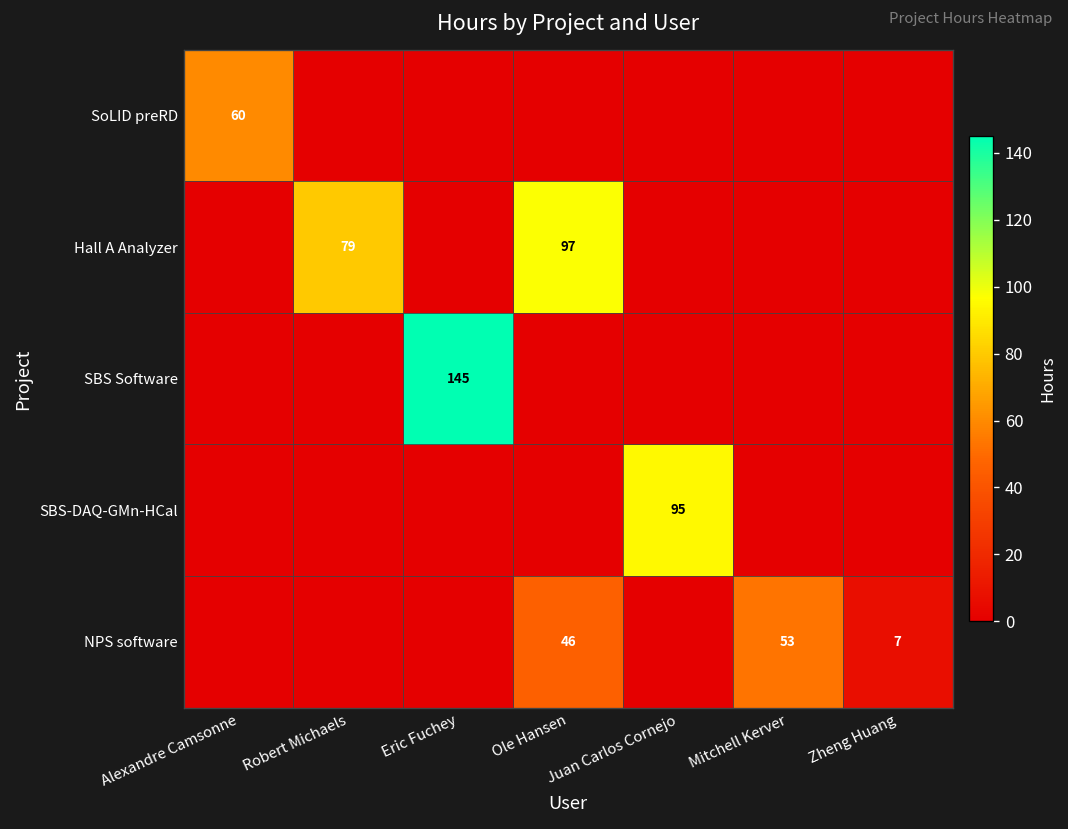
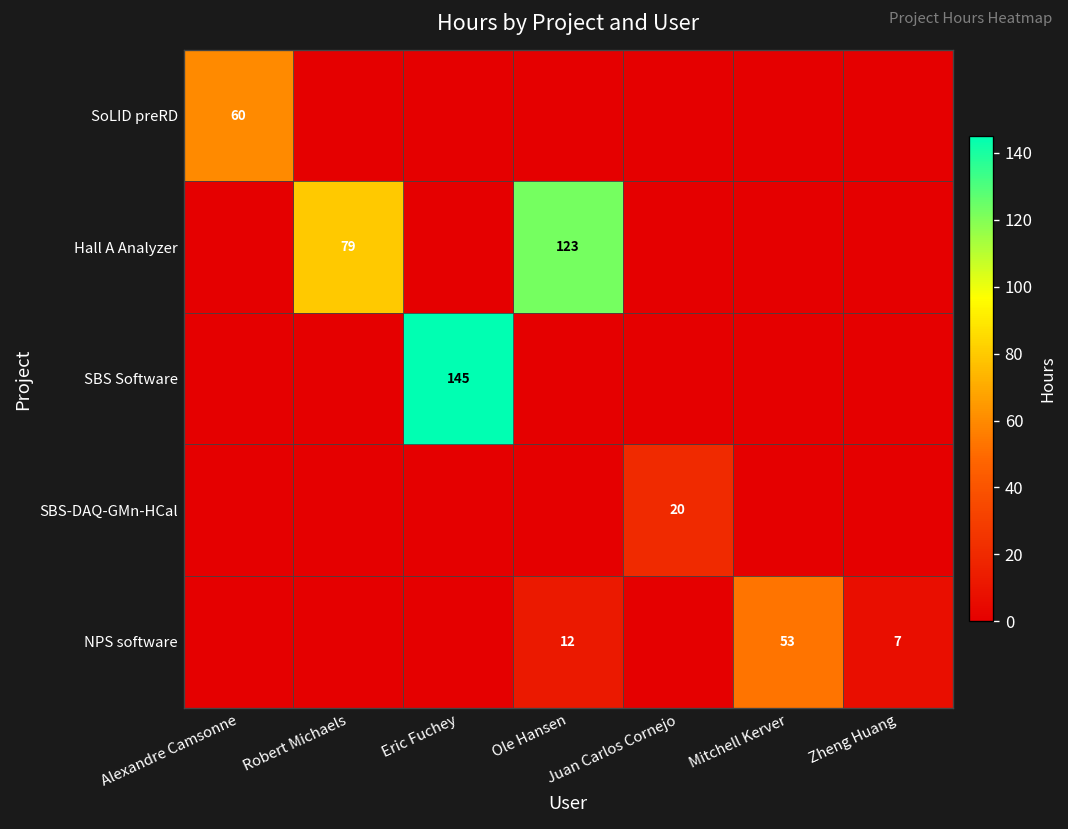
Hall A Analyzer, Ole Hansen: 97 -> 123
SBS-DAQ-GMn-HCal, Juan Carlos Cornejo: 95 -> 20
NPS software, Ole Hansen: 46 -> 12
